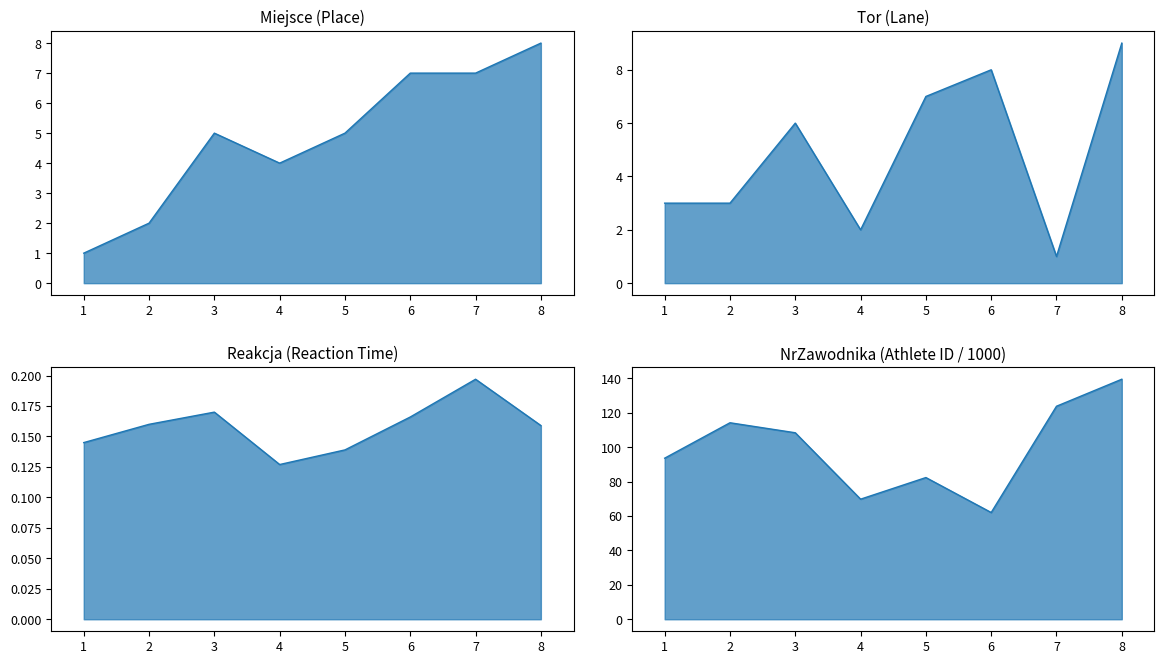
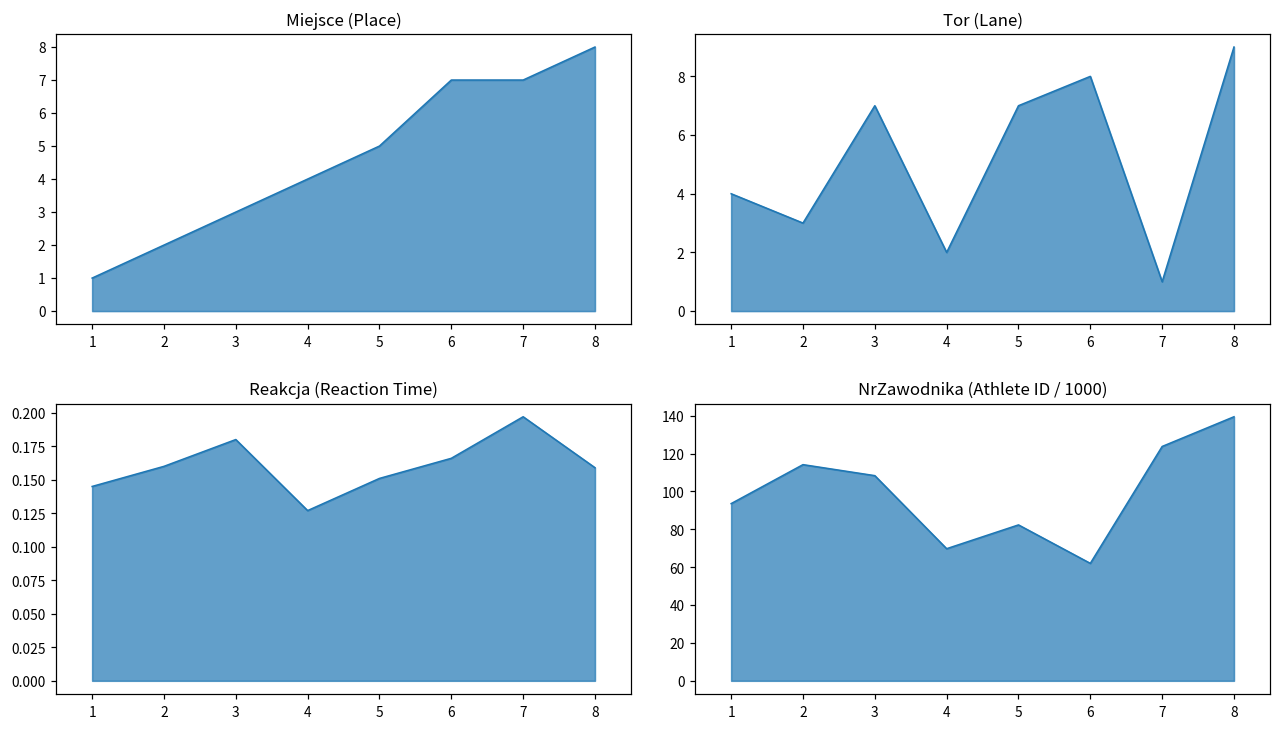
Miejsce (Place), 3: 5 -> 3
Tor (Lane), 1: 3 -> 4
Tor (Lane), 3: 6 -> 7
Reakcja (Reaction Time), 3: 0.17 -> 0.18
Reakcja (Reaction Time), 5: 0.139 -> 0.151
